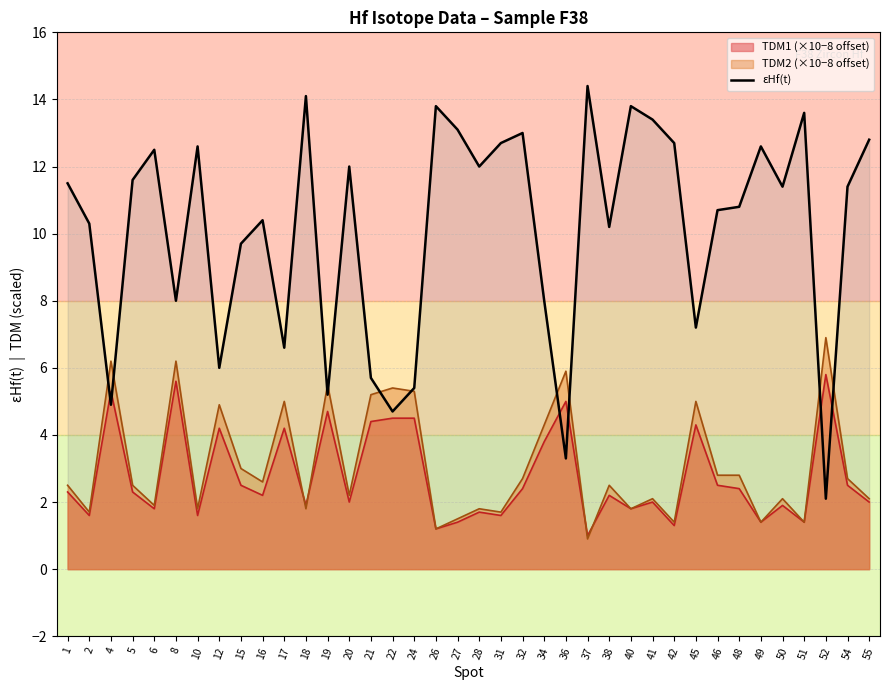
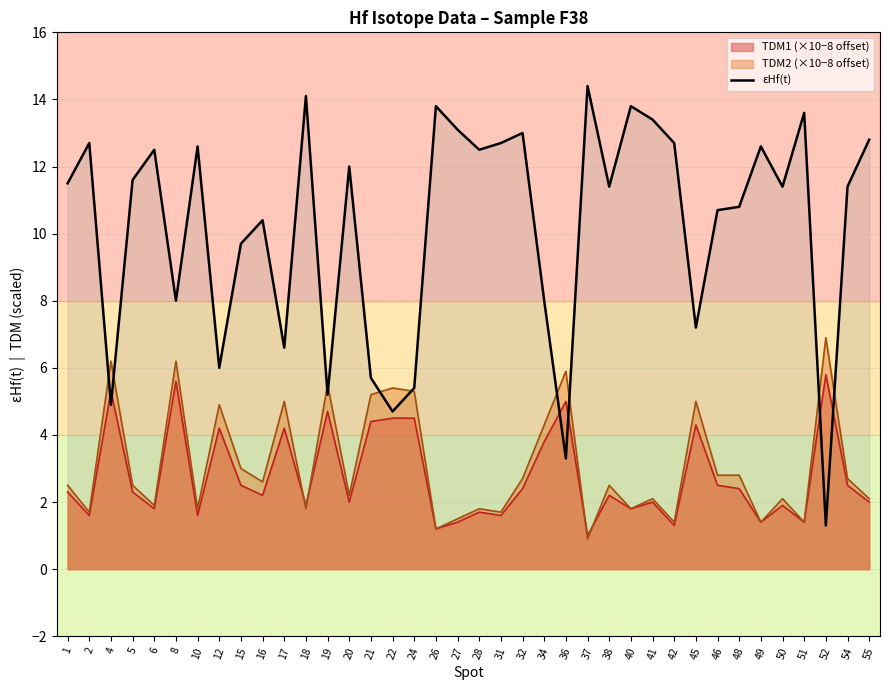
εHf(t), 2: 10.3 -> 12.7
εHf(t), 28: 12.0 -> 12.5
εHf(t), 38: 10.2 -> 11.4
εHf(t), 52: 2.1 -> 1.3
